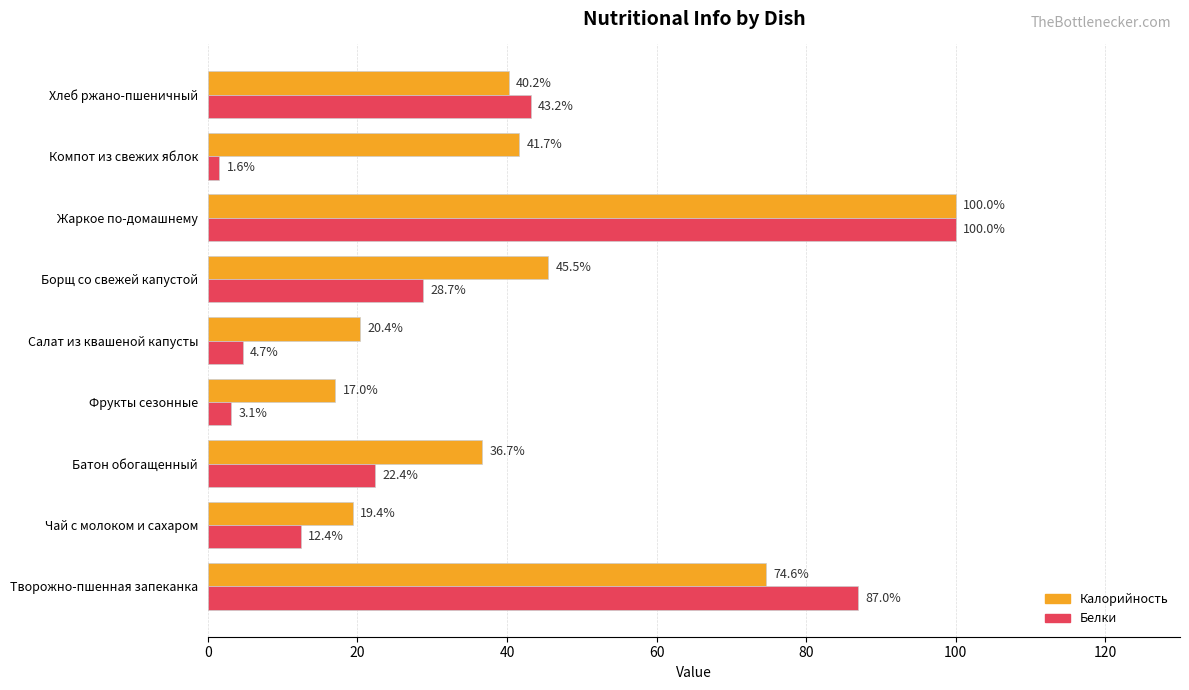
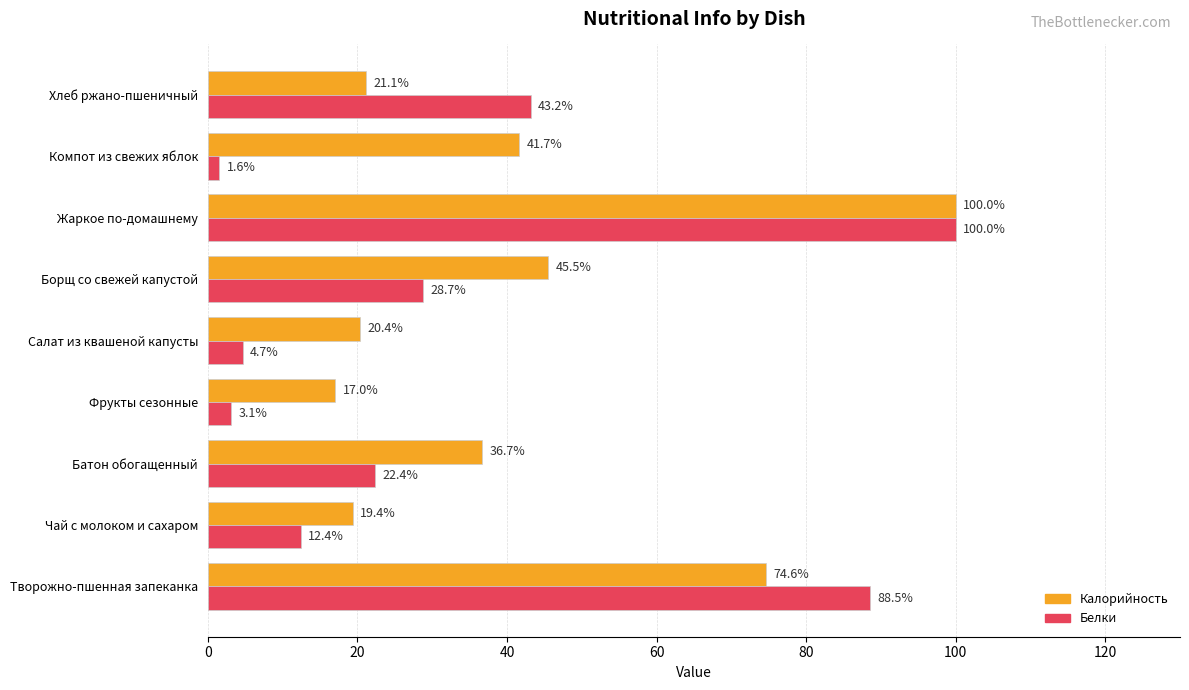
Калорийность, Хлеб ржано-пшеничный: 40.2% -> 21.1%
Белки, Творожно-пшенная запеканка: 87.0% -> 88.5%
